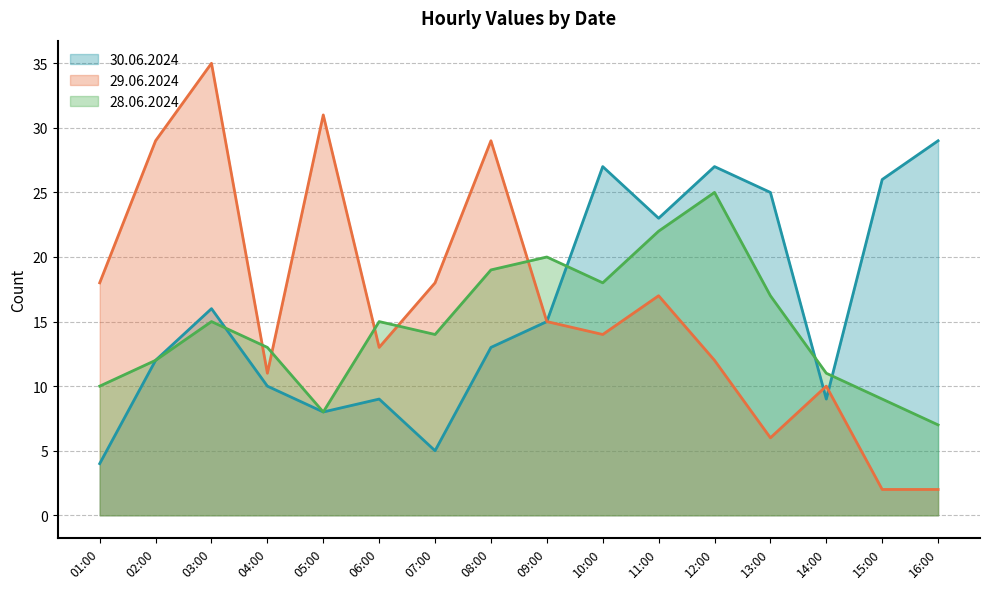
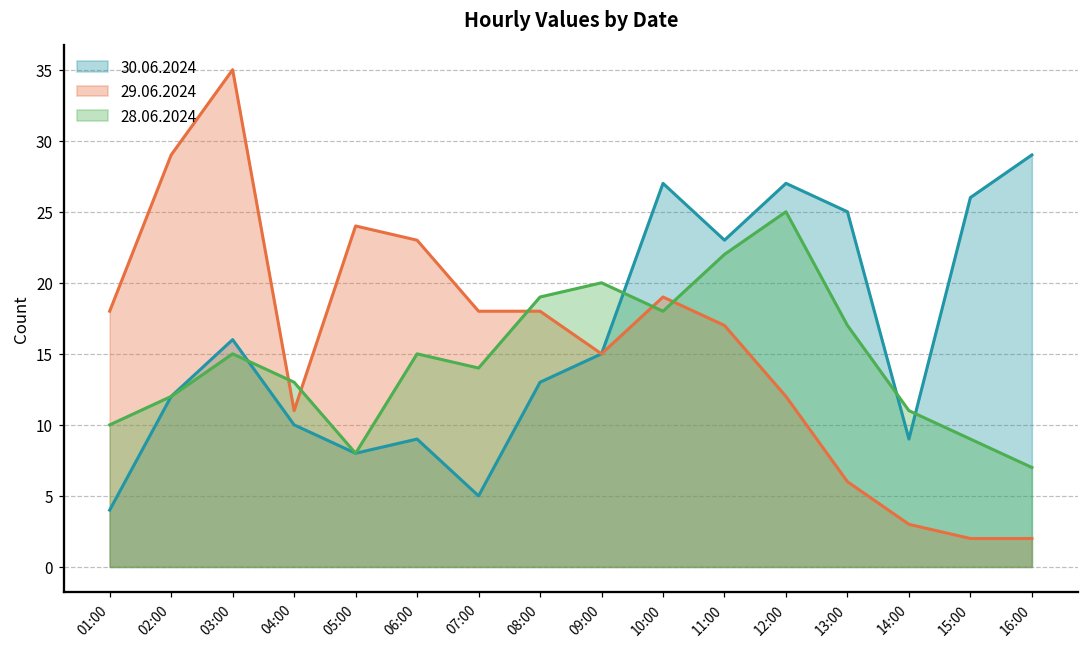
29.06.2024, 05:00: 31 -> 24
29.06.2024, 06:00: 13 -> 23
29.06.2024, 08:00: 29 -> 18
29.06.2024, 10:00: 14 -> 19
29.06.2024, 14:00: 10 -> 3
